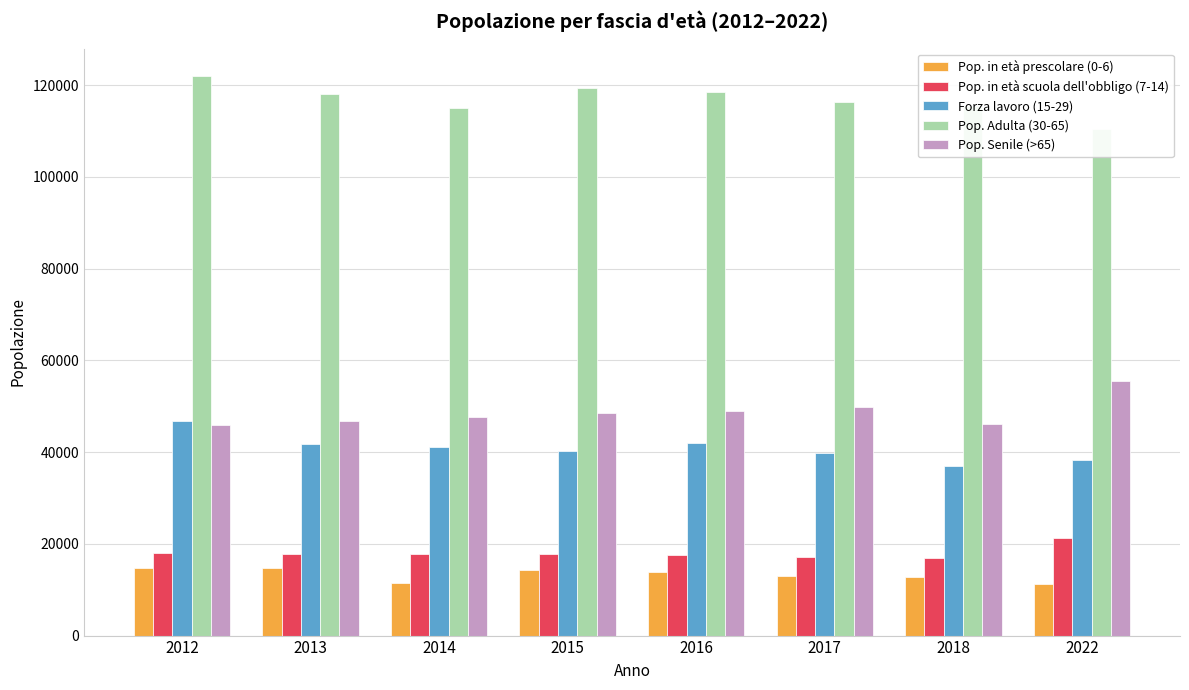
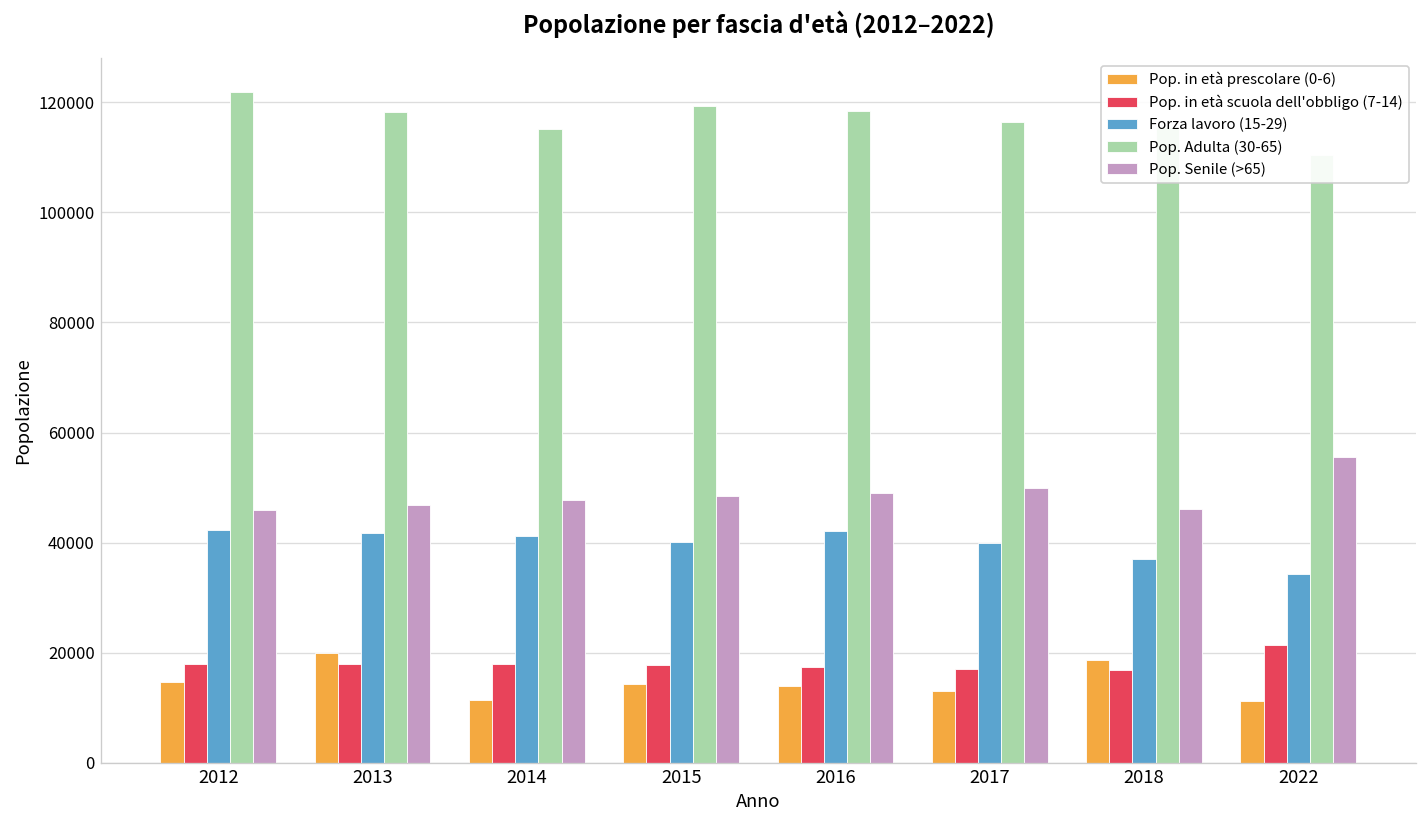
Forza lavoro (15-29), 2012: 47000 -> 42000
Pop. in età prescolare (0-6), 2013: 15000 -> 20000
Pop. in età prescolare (0-6), 2018: 13000 -> 19000
Forza lavoro (15-29), 2022: 38000 -> 34000
